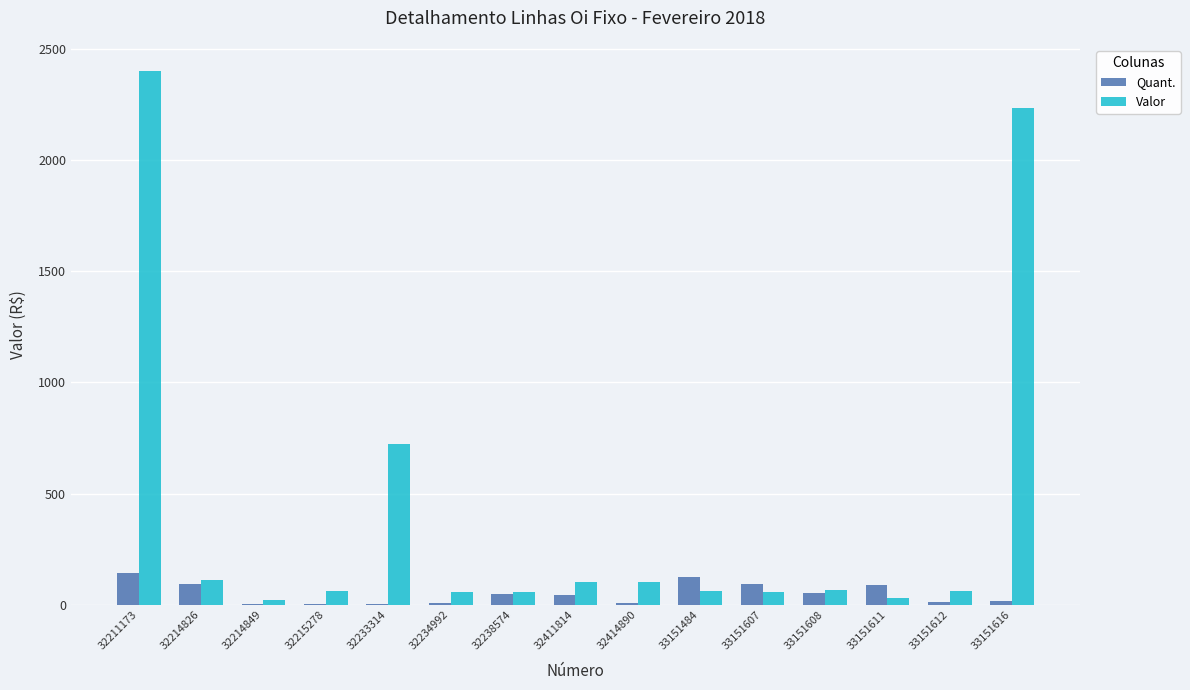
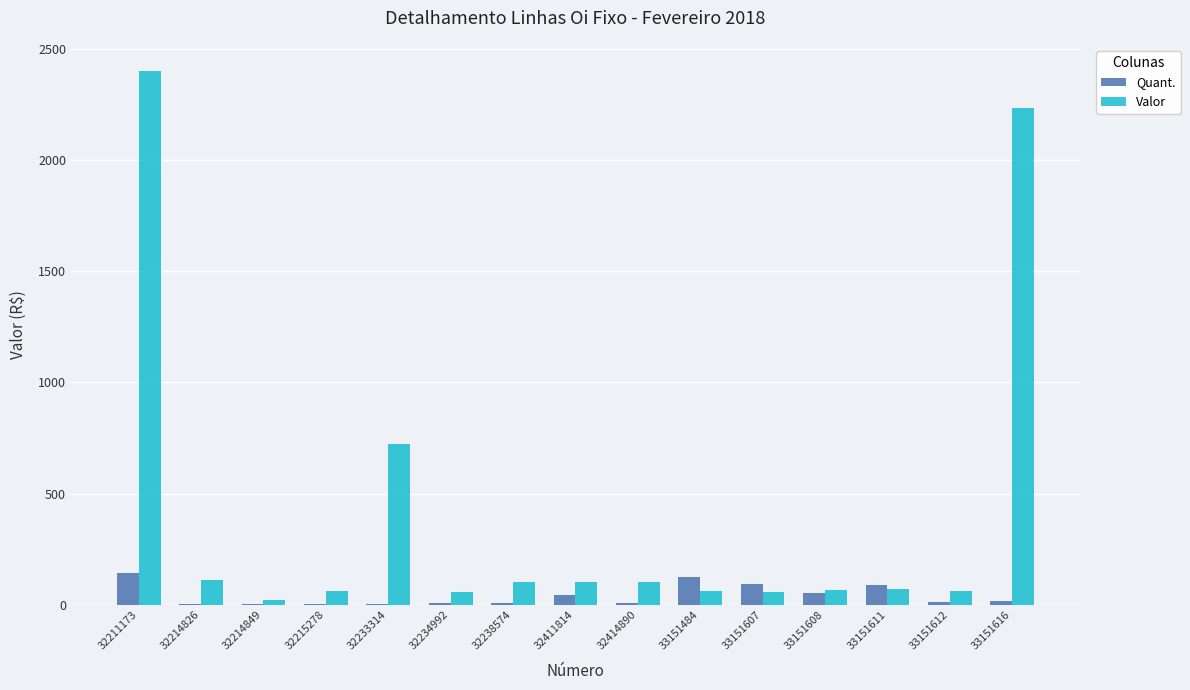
Quant., 32214826: 100 -> 0
Quant., 32238574: 50 -> 10
Valor, 32238574: 60 -> 100
Valor, 33151611: 30 -> 70
